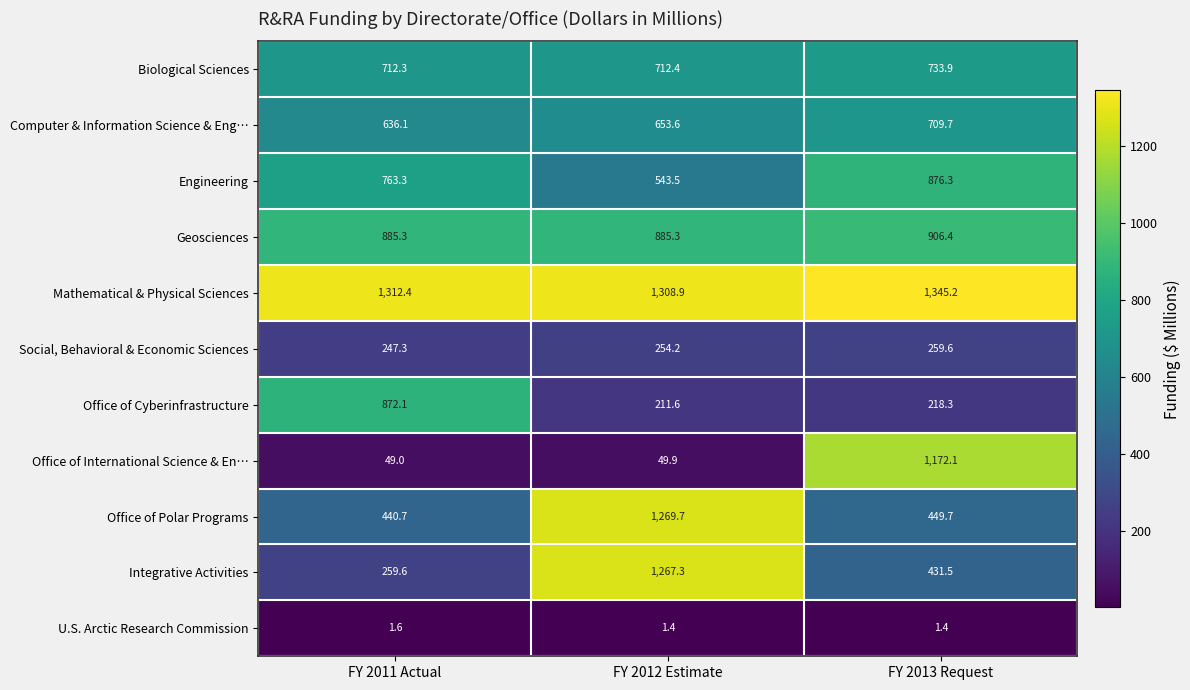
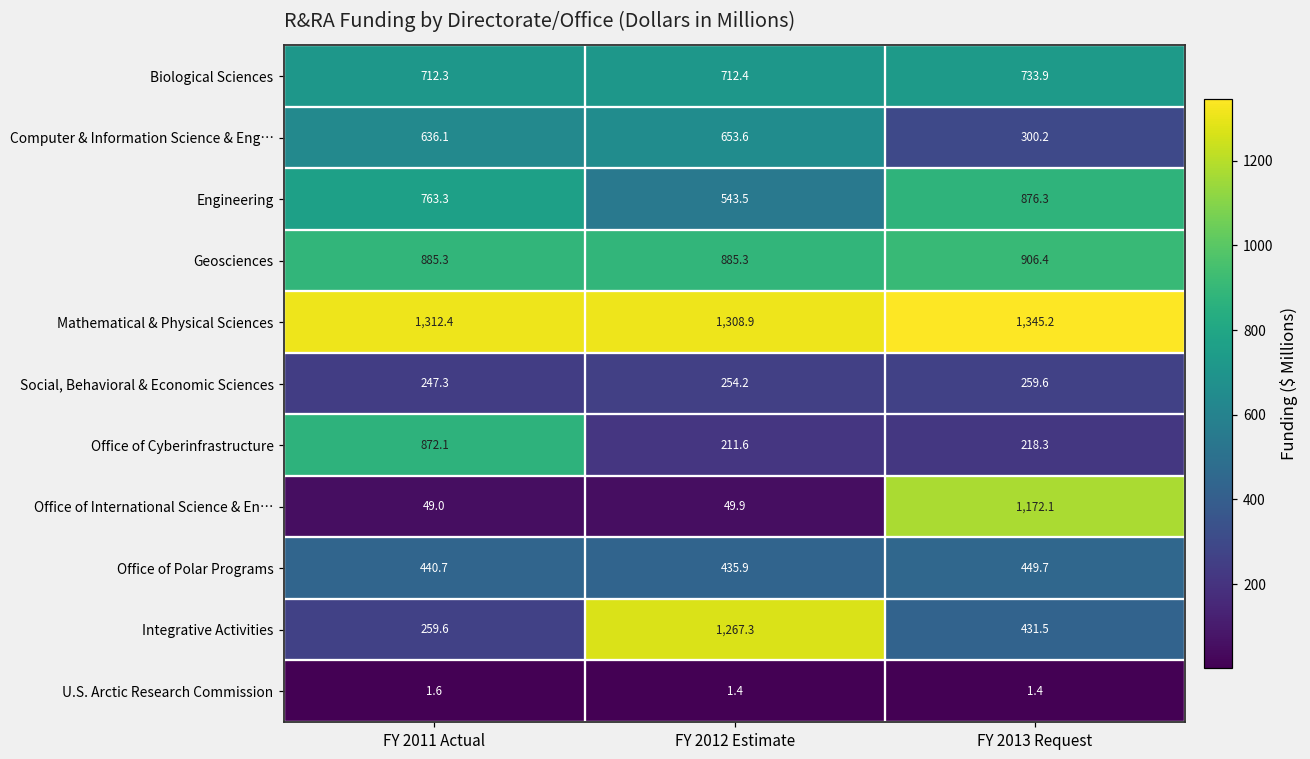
Computer & Information Science & Eng…, FY 2013 Request: 709.7 -> 300.2
Office of Polar Programs, FY 2012 Estimate: 1,269.7 -> 435.9
